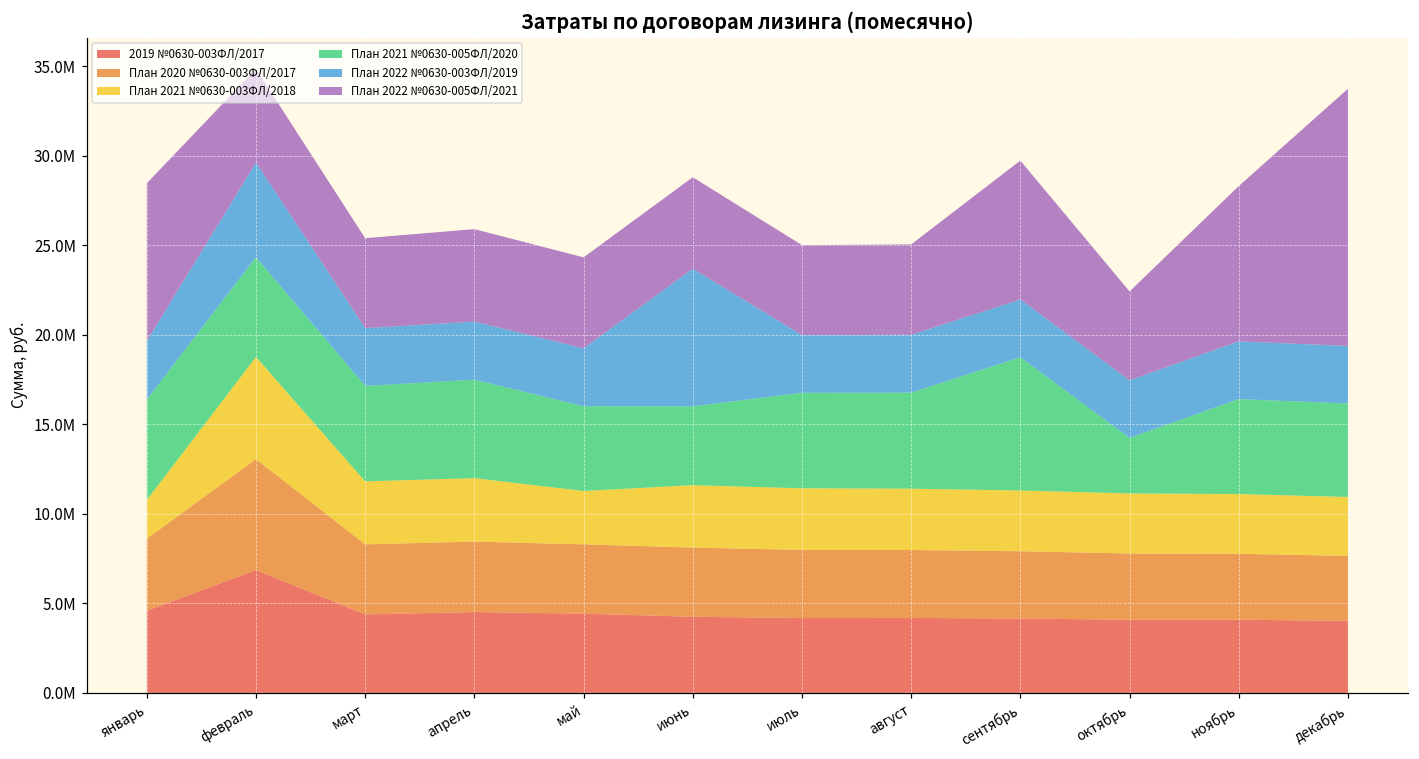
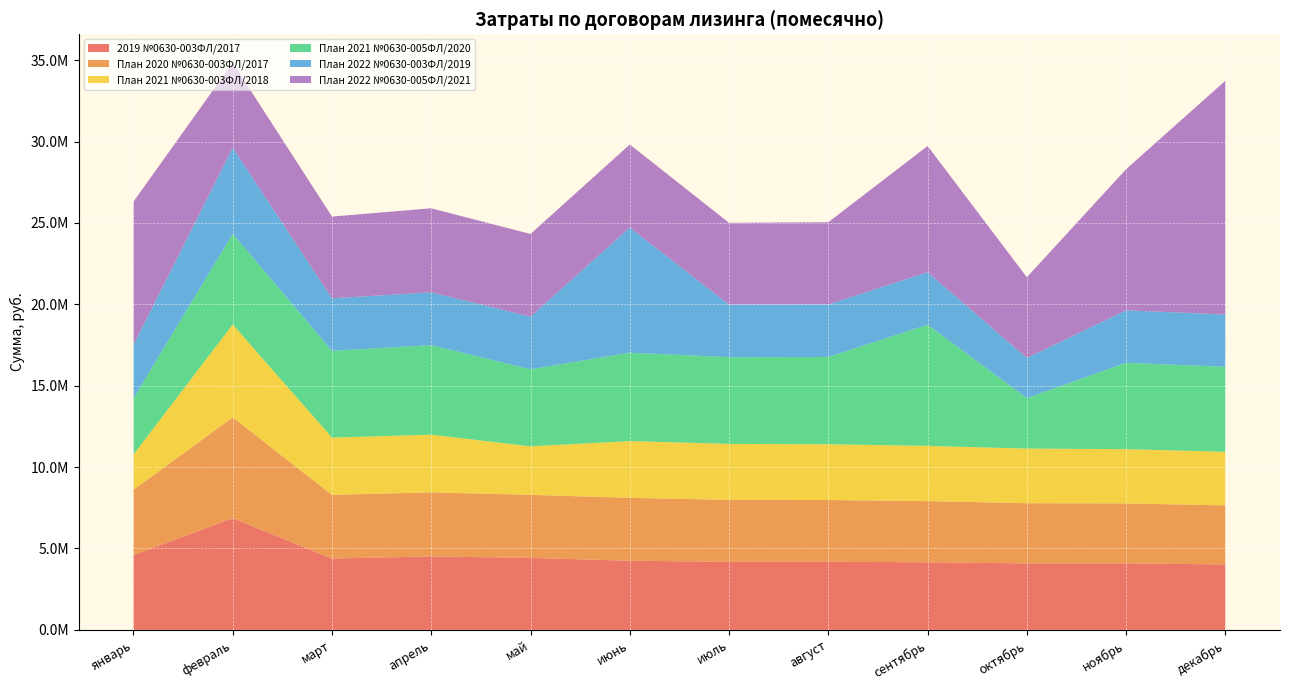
План 2021 №0630-005ФЛ/2020, январь: 5600000 -> 3500000
План 2021 №0630-005ФЛ/2020, июнь: 4400000 -> 5400000
План 2022 №0630-003ФЛ/2019, октябрь: 3200000 -> 2500000
